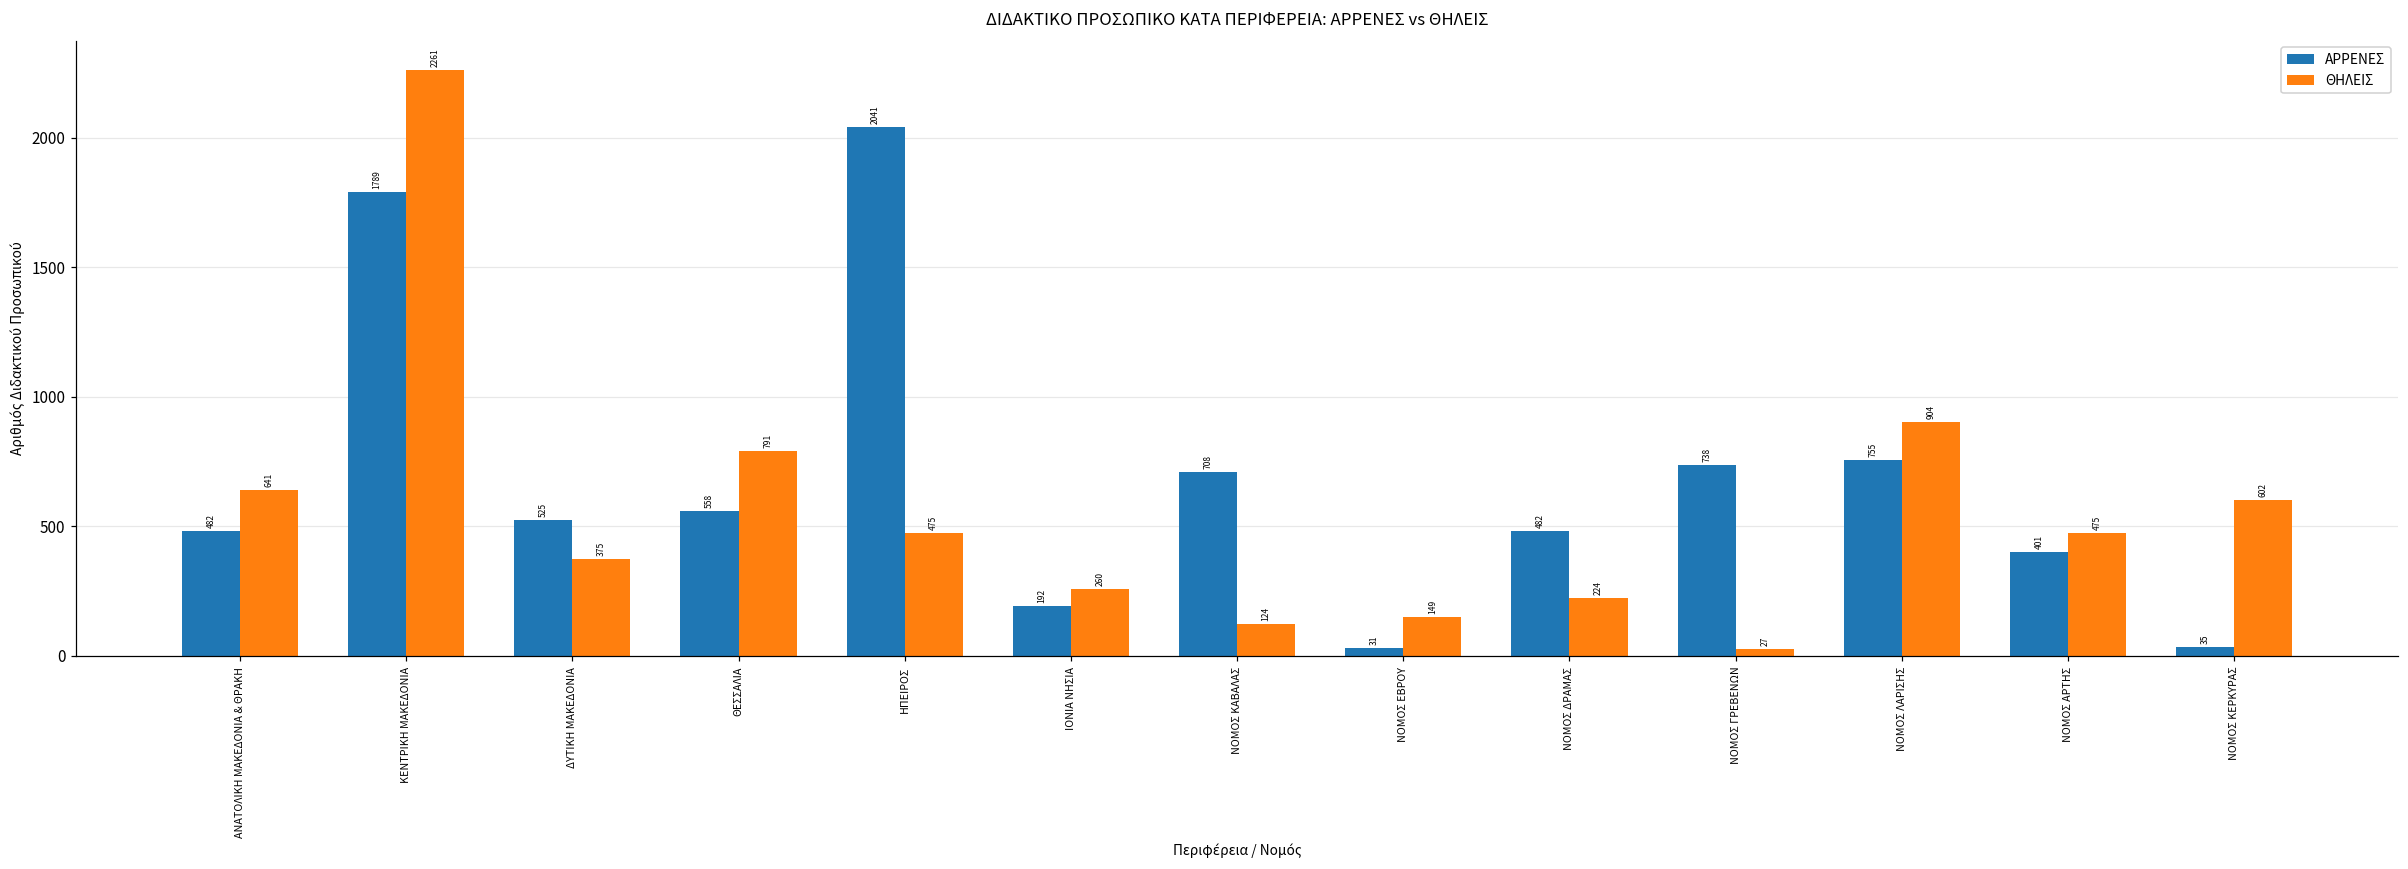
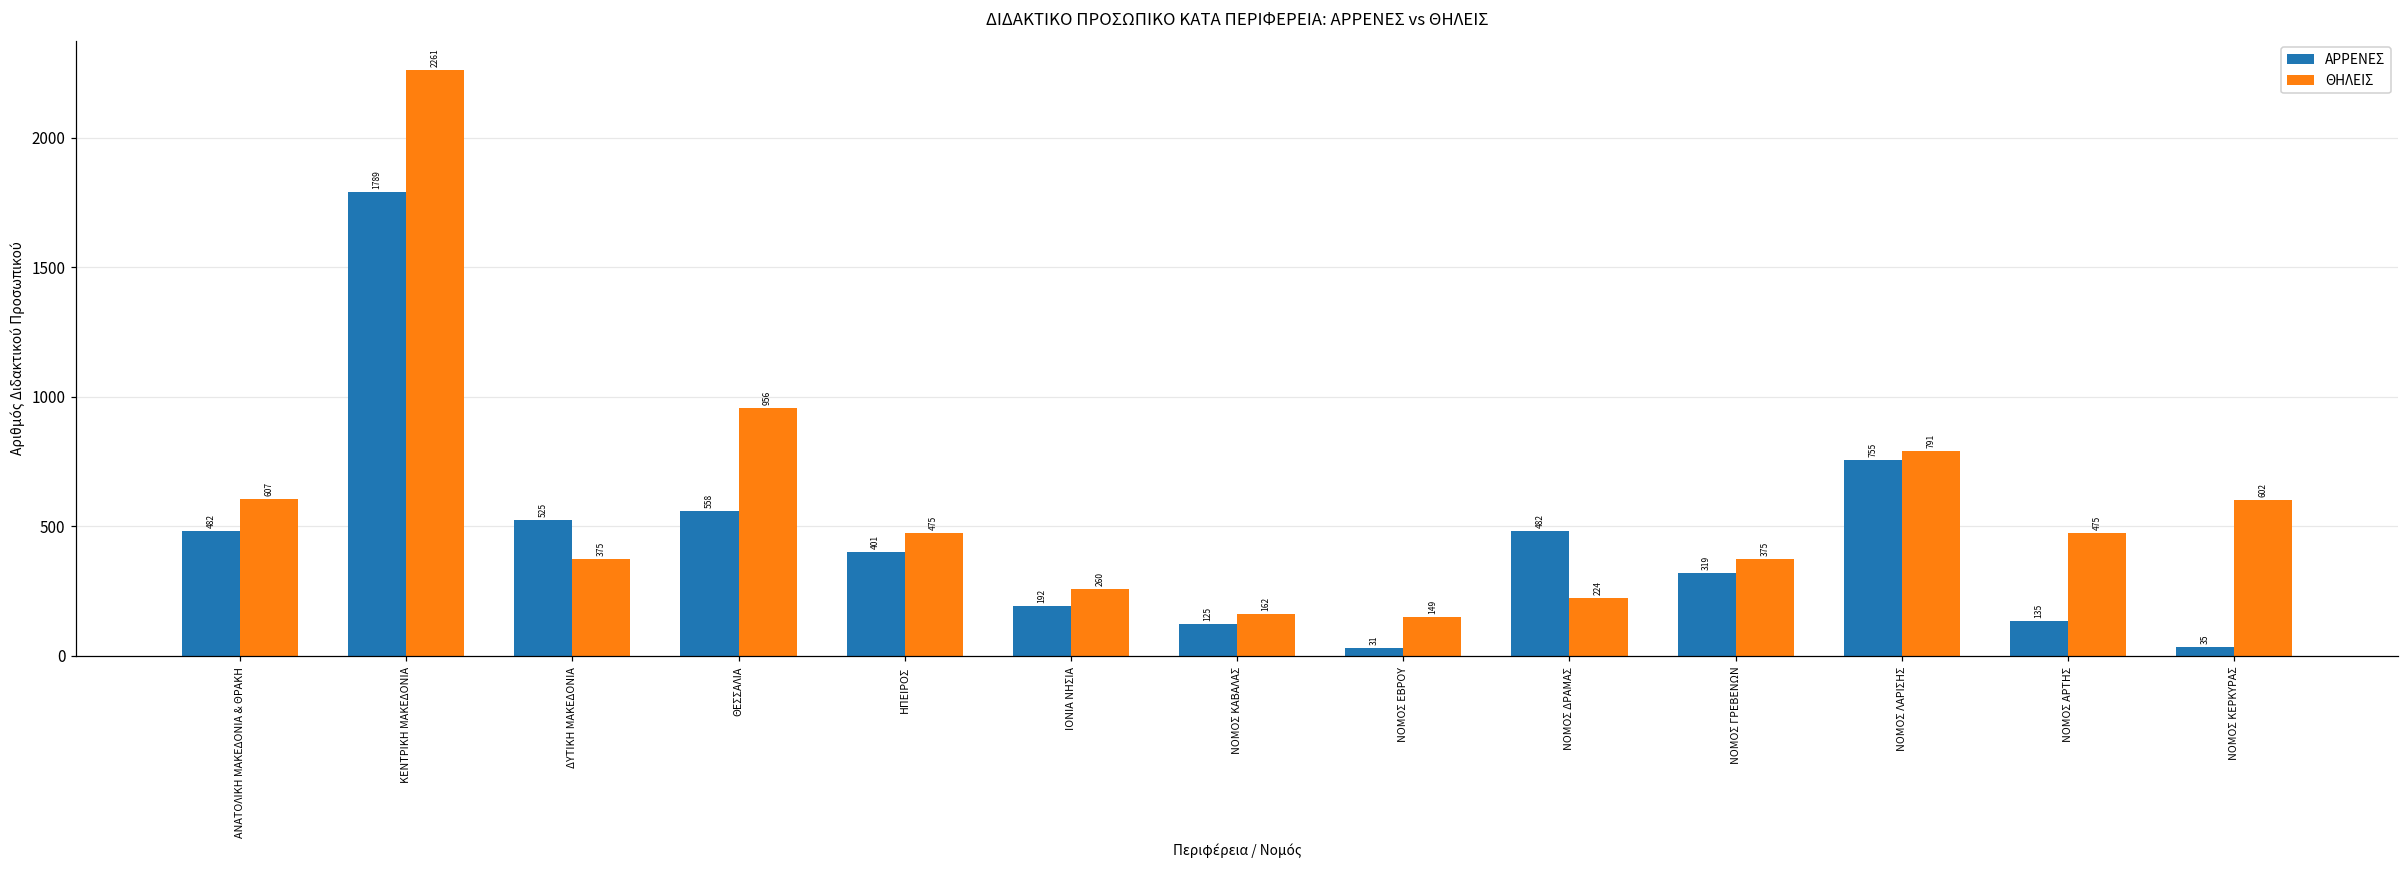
ΘΗΛΕΙΣ, ΑΝΑΤΟΛΙΚΗ ΜΑΚΕΔΟΝΙΑ & ΘΡΑΚΗ: 641 -> 607
ΘΗΛΕΙΣ, ΘΕΣΣΑΛΙΑ: 791 -> 956
ΑΡΡΕΝΕΣ, ΗΠΕΙΡΟΣ: 2041 -> 401
ΑΡΡΕΝΕΣ, ΝΟΜΟΣ ΚΑΒΑΛΑΣ: 708 -> 125
ΘΗΛΕΙΣ, ΝΟΜΟΣ ΚΑΒΑΛΑΣ: 124 -> 162
ΑΡΡΕΝΕΣ, ΝΟΜΟΣ ΓΡΕΒΕΝΩΝ: 738 -> 319
ΘΗΛΕΙΣ, ΝΟΜΟΣ ΓΡΕΒΕΝΩΝ: 27 -> 375
ΘΗΛΕΙΣ, ΝΟΜΟΣ ΛΑΡΙΣΗΣ: 904 -> 791
ΑΡΡΕΝΕΣ, ΝΟΜΟΣ ΑΡΤΗΣ: 401 -> 135
